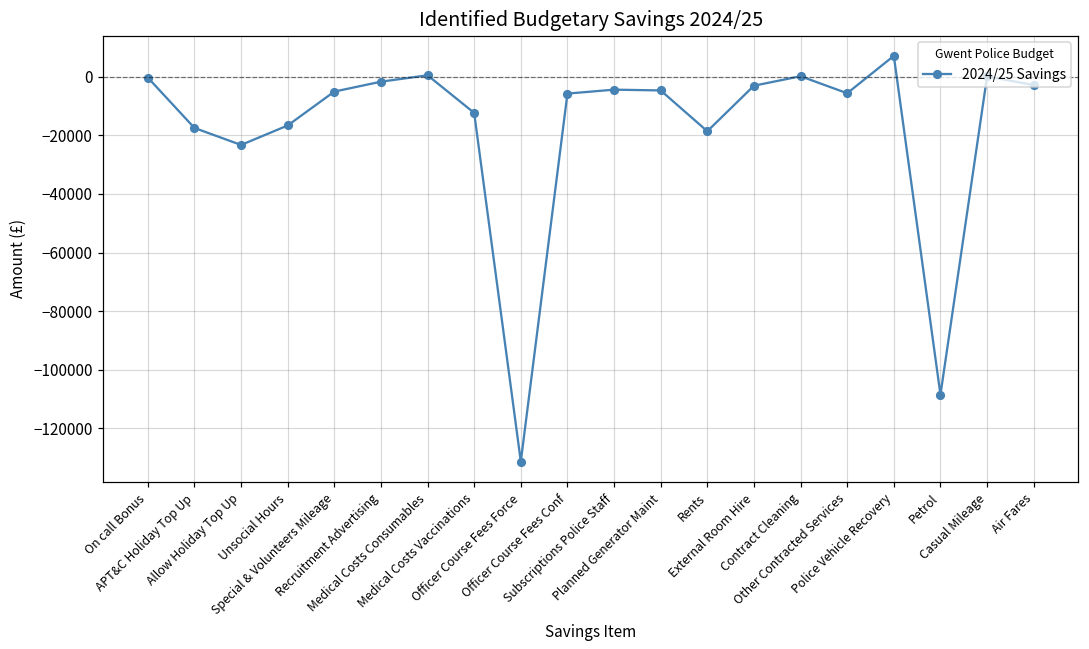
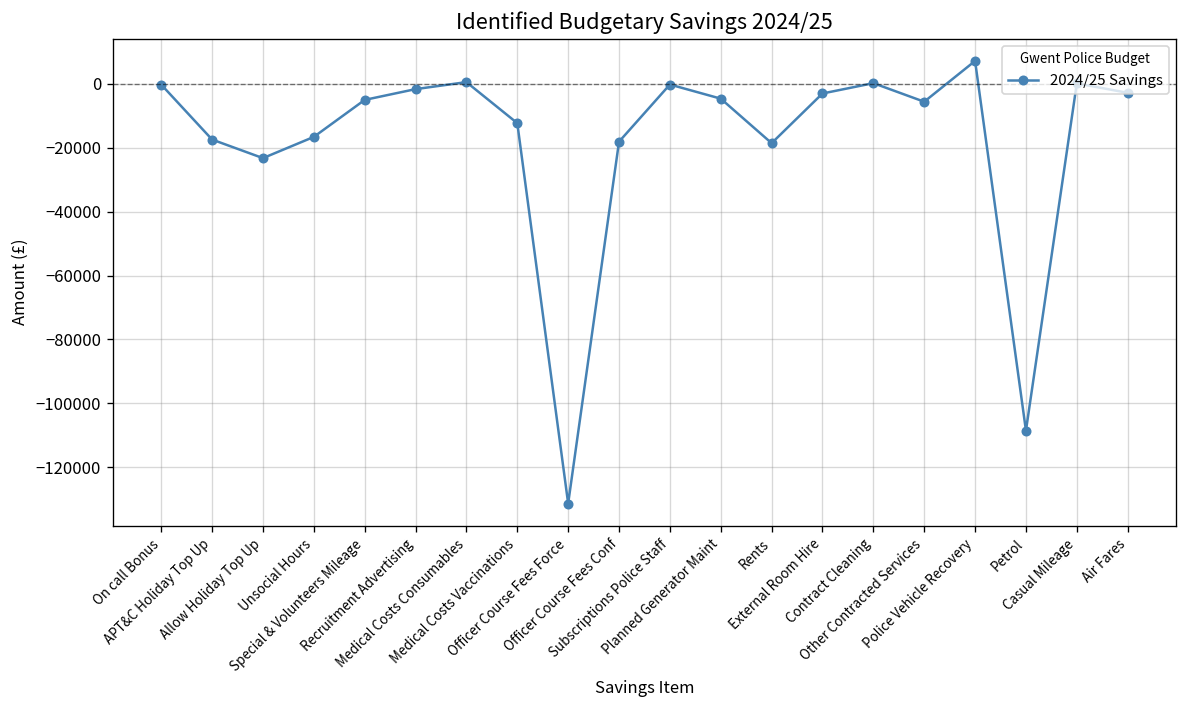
Officer Course Fees Conf: -6000 -> -18000
Subscriptions Police Staff: -4000 -> 0
